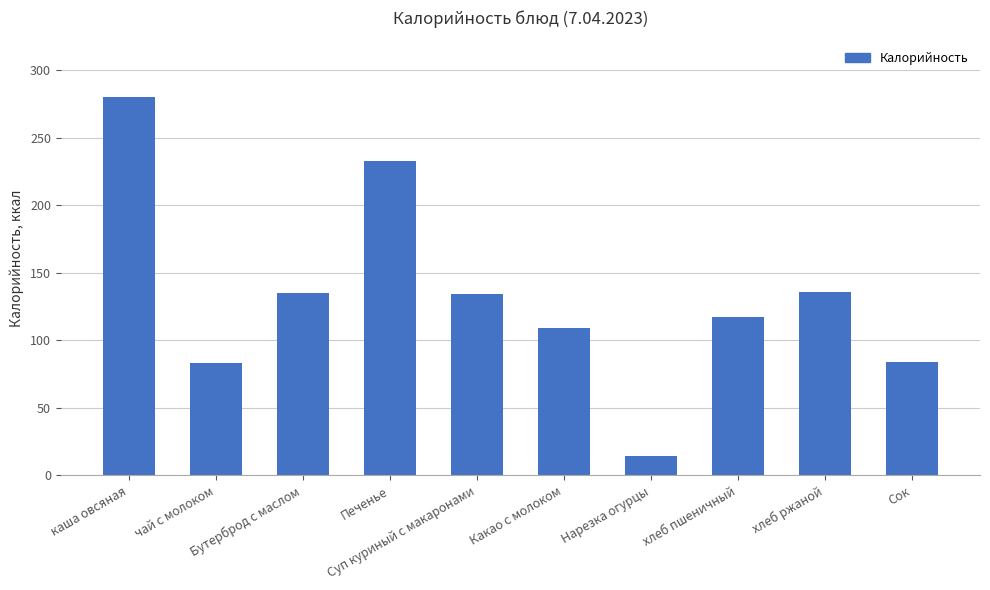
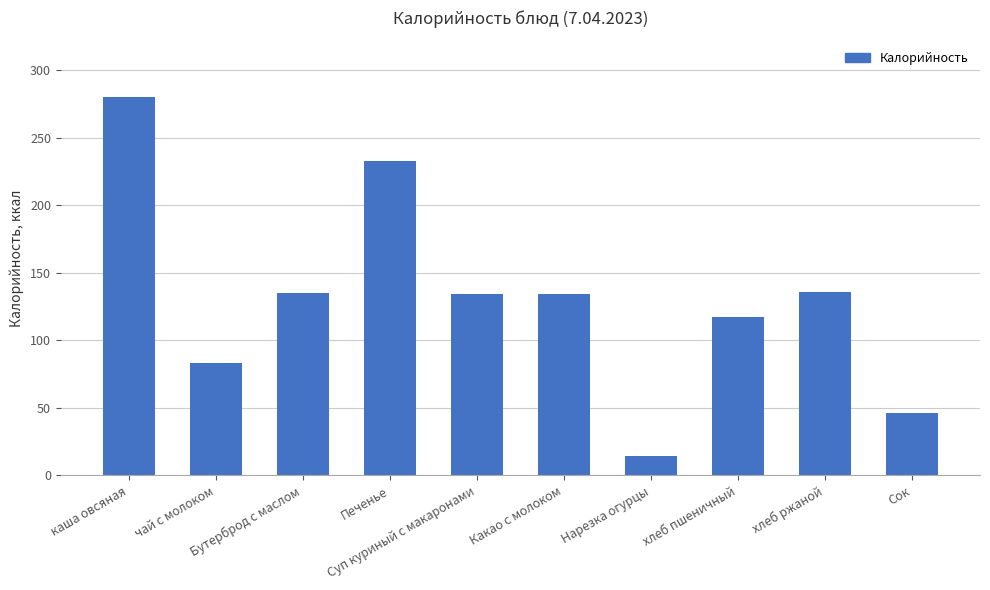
Какао с молоком: 109 -> 134
Сок: 84 -> 46
